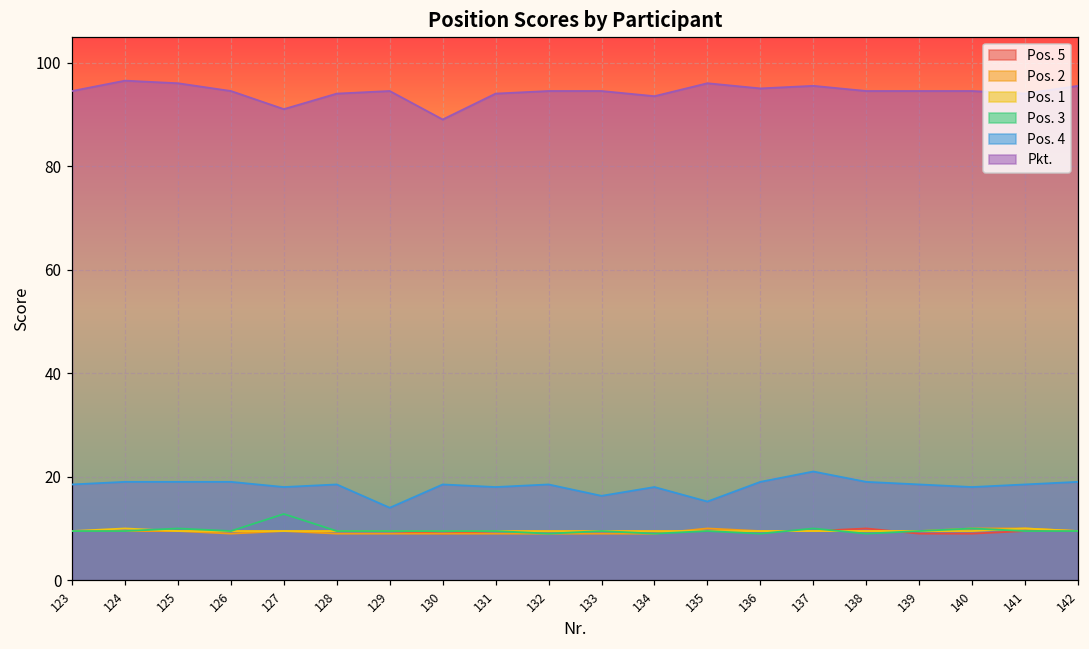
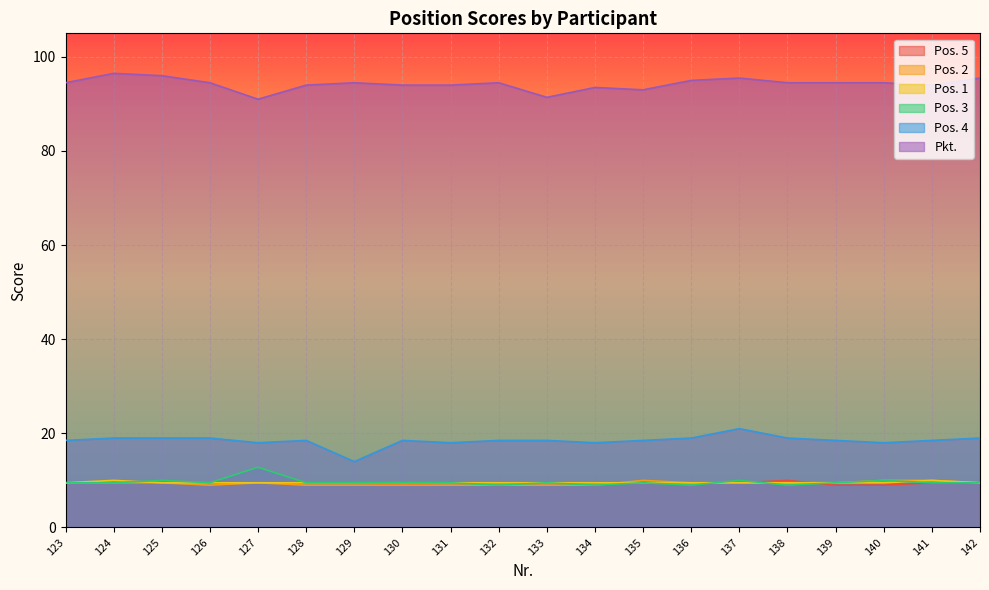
Pkt., 130: 89 -> 94
Pos. 4, 133: 16 -> 19
Pkt., 133: 95 -> 91
Pos. 4, 135: 15 -> 19
Pkt., 135: 96 -> 93
